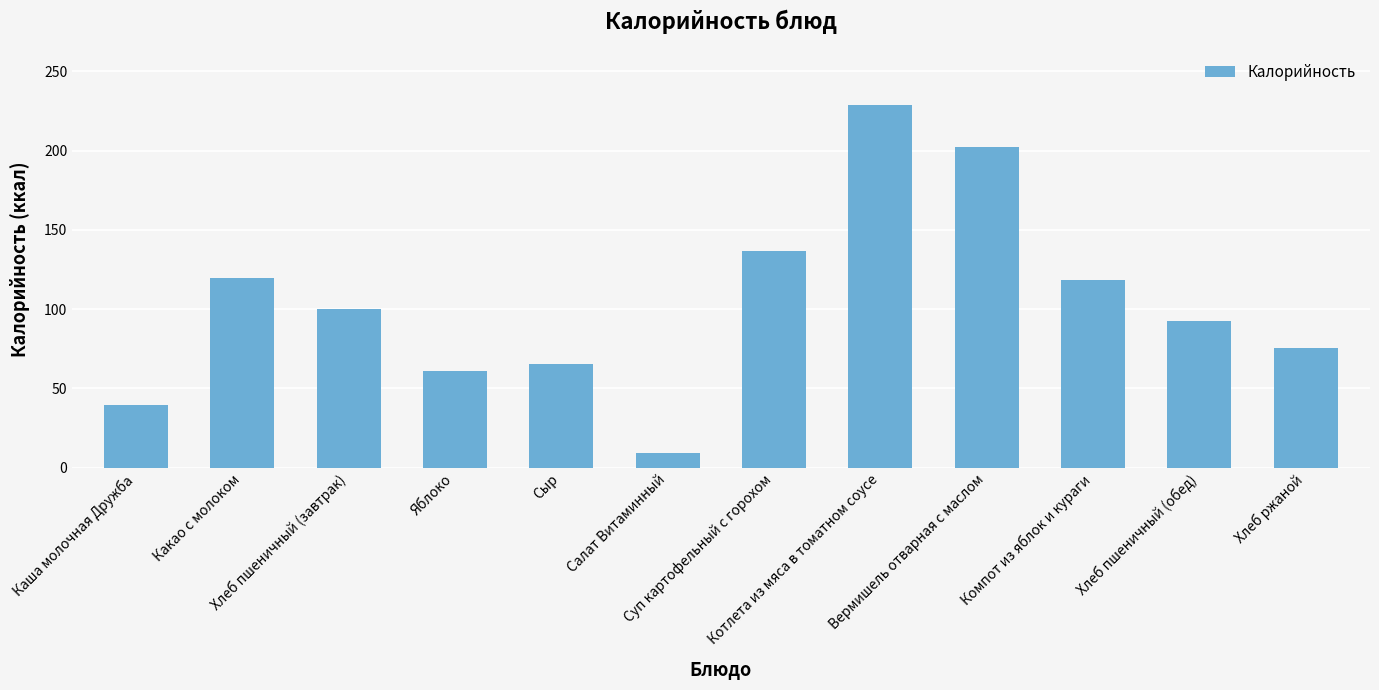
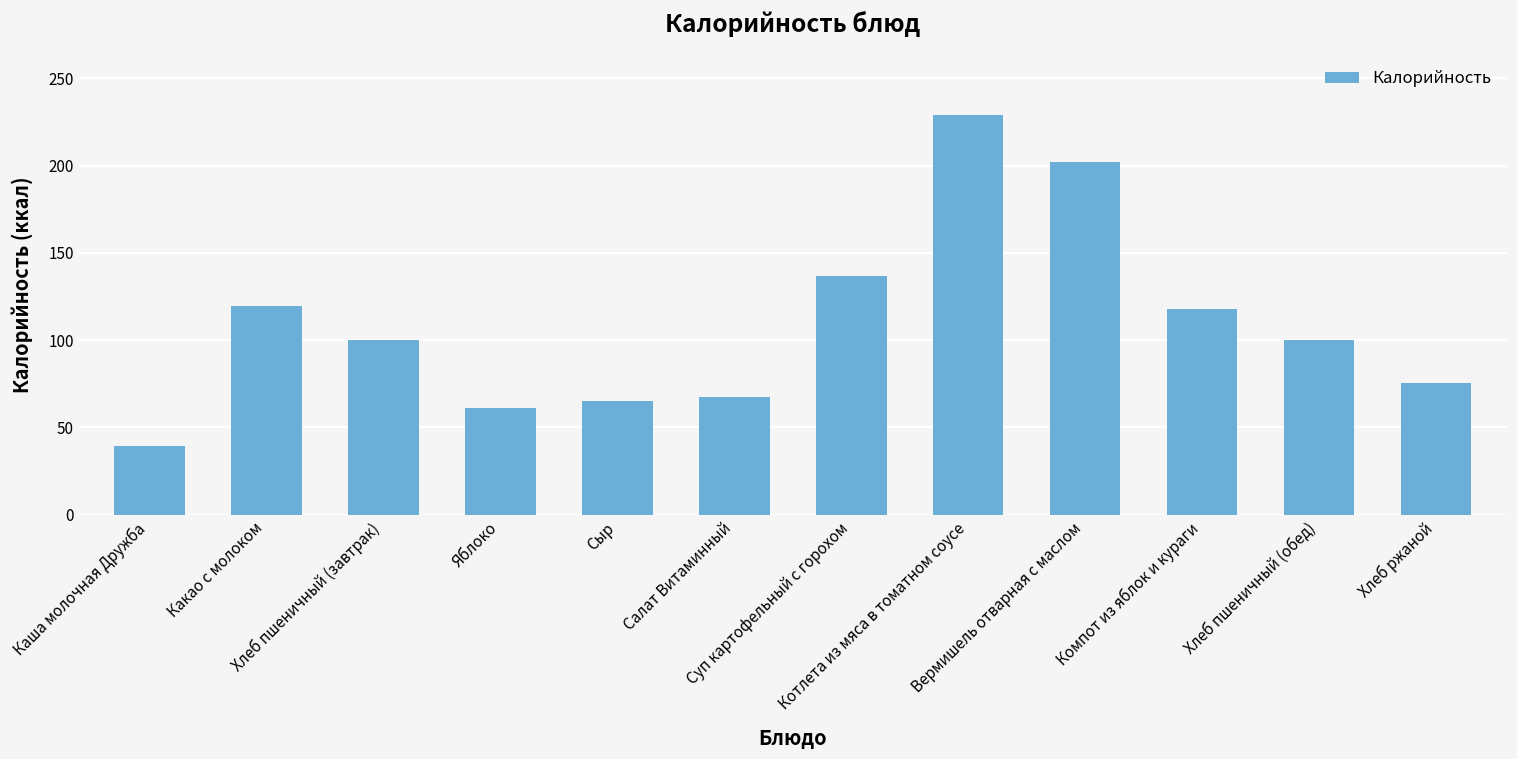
Салат Витаминный: 10 -> 67
Хлеб пшеничный (обед): 93 -> 100
